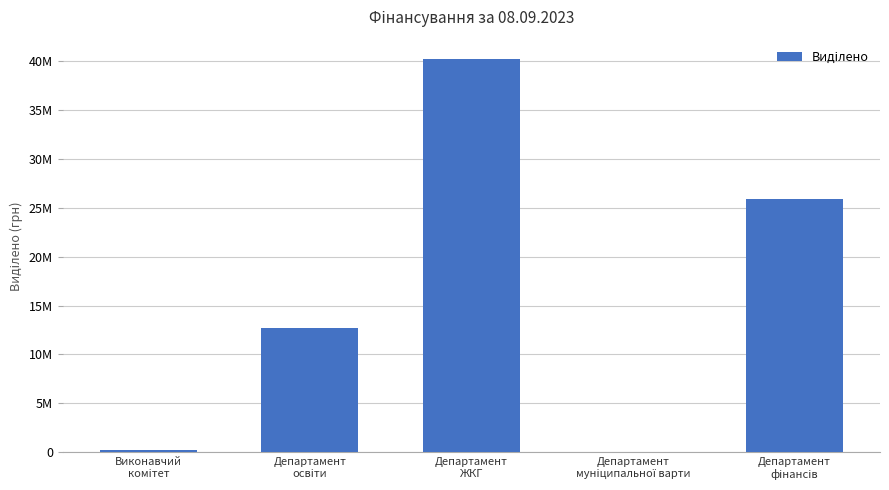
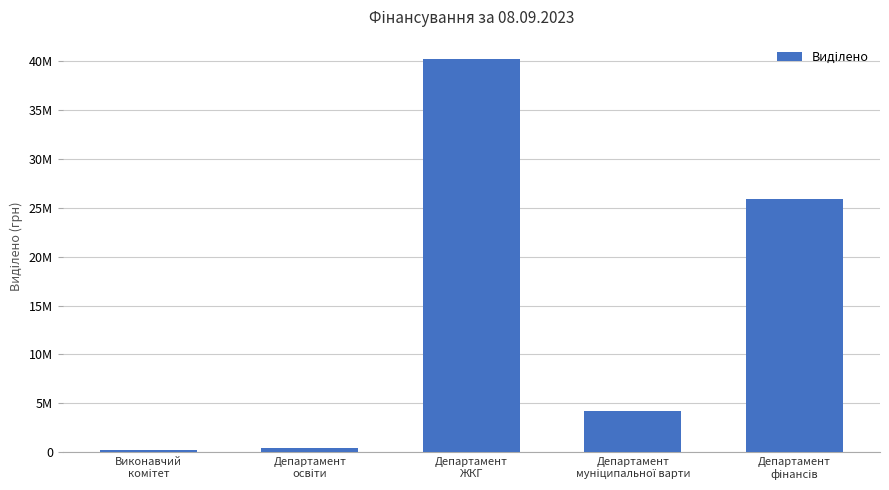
Департамент освіти: 13000000 -> 0
Департамент муніципальної варти: 0 -> 4000000
